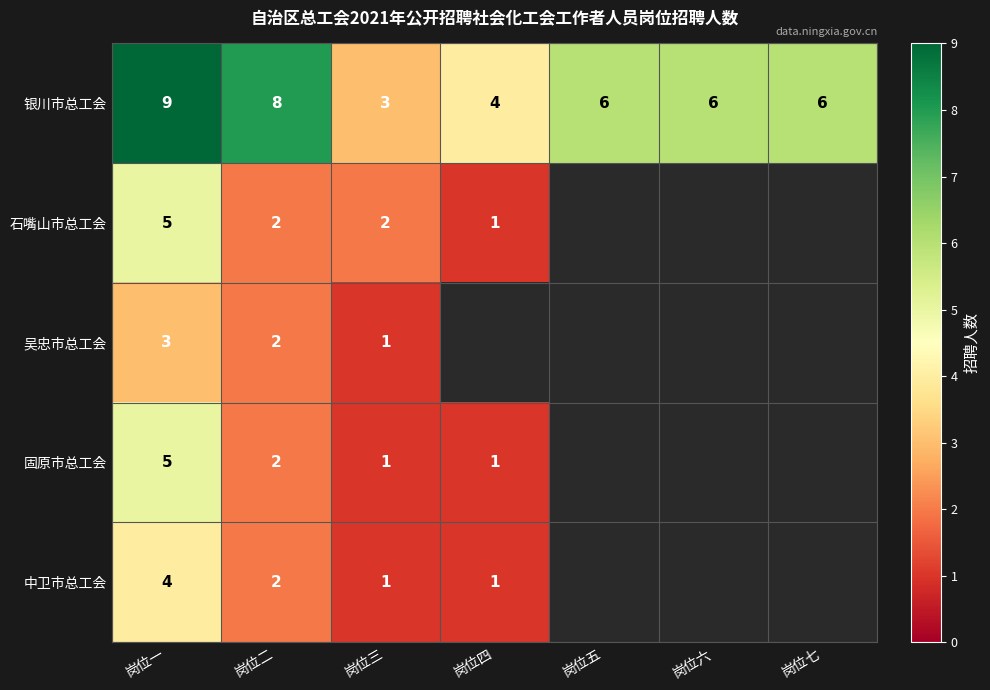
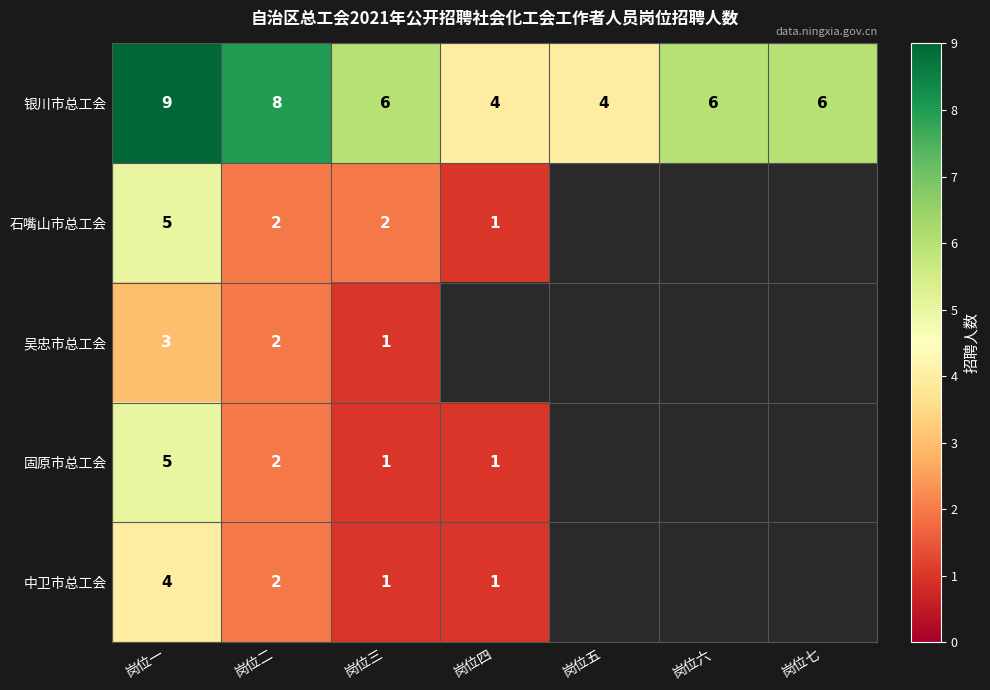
银川市总工会, 岗位三: 3 -> 6
银川市总工会, 岗位五: 6 -> 4
